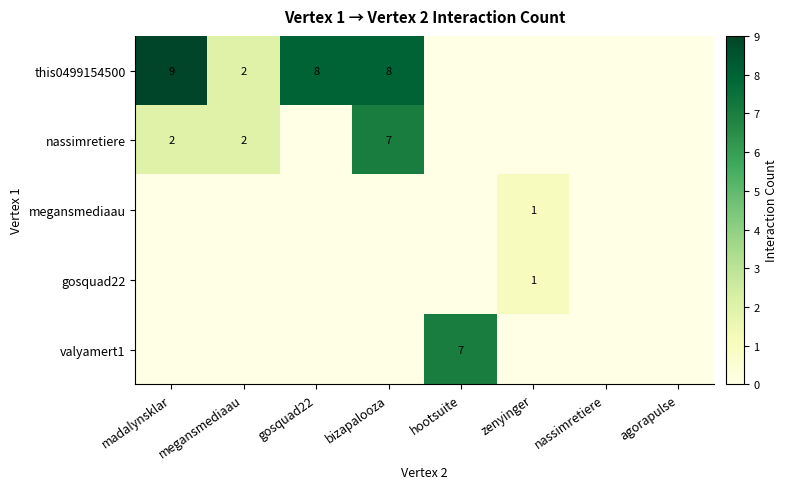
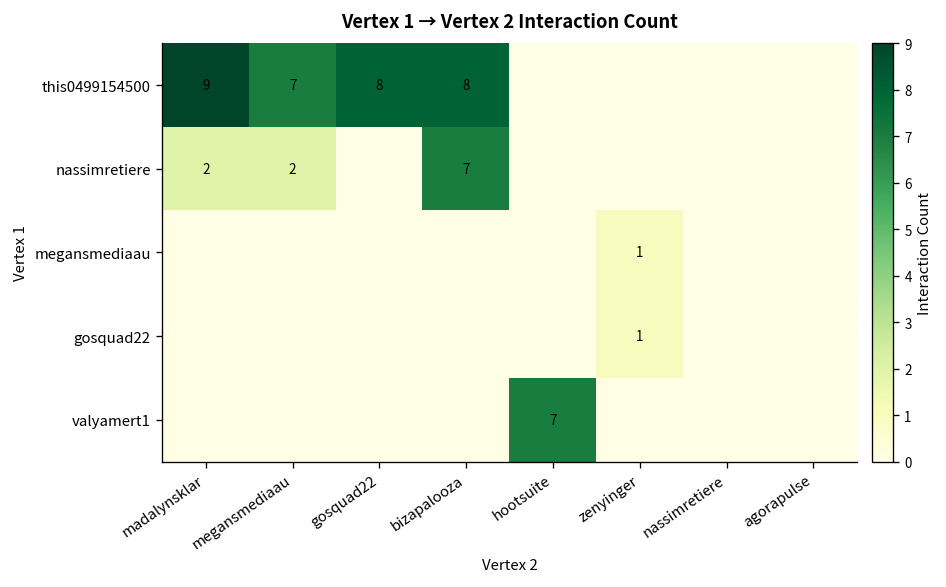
this0499154500, megansmediaau: 2 -> 7
